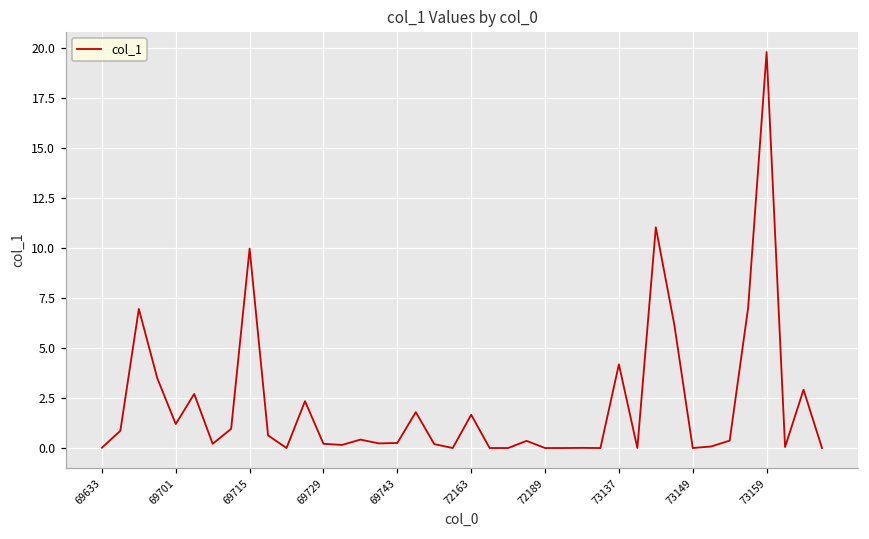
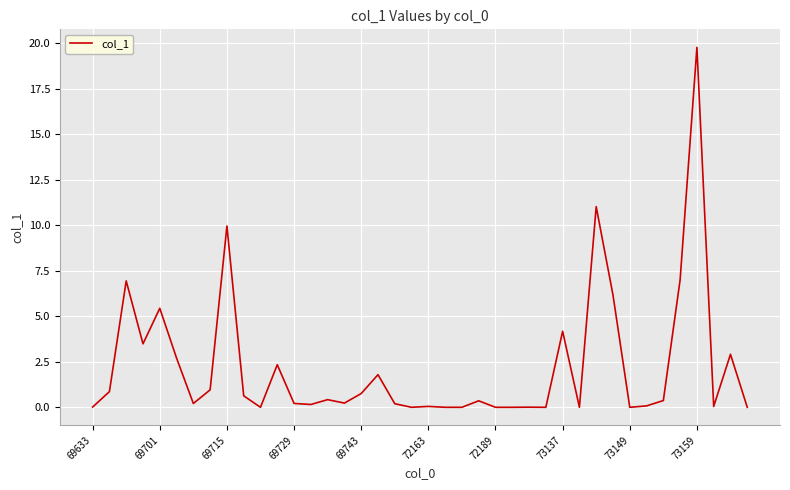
69701: 1.2 -> 5.4
69743: 0.3 -> 0.8
72163: 1.7 -> 0.0
